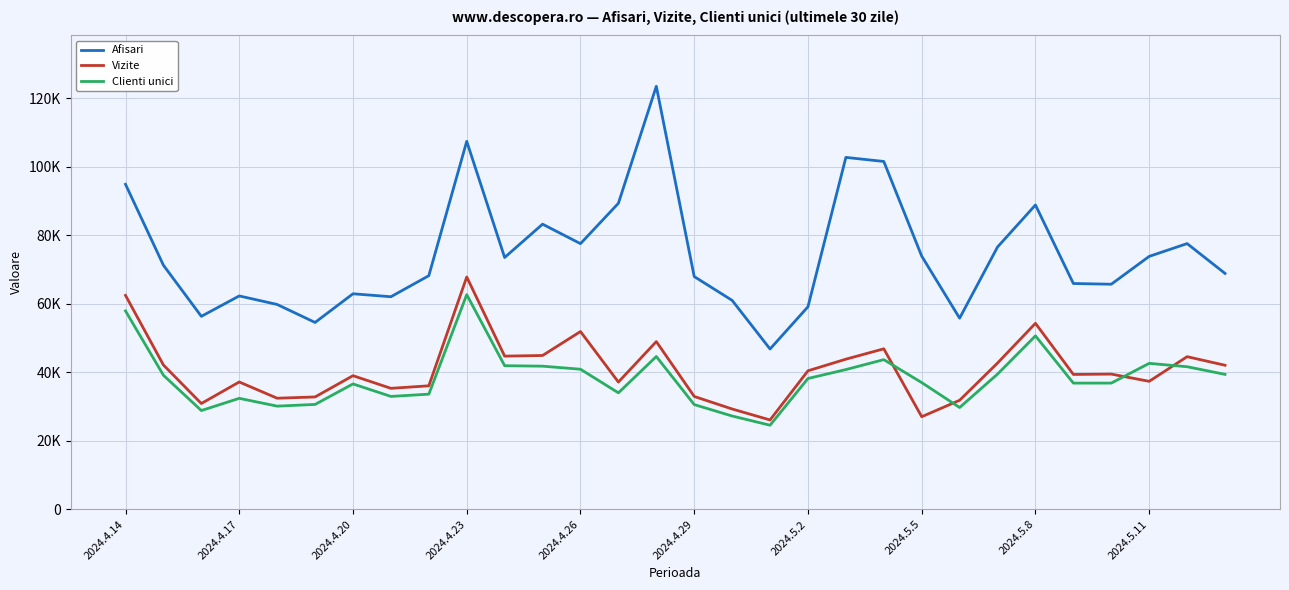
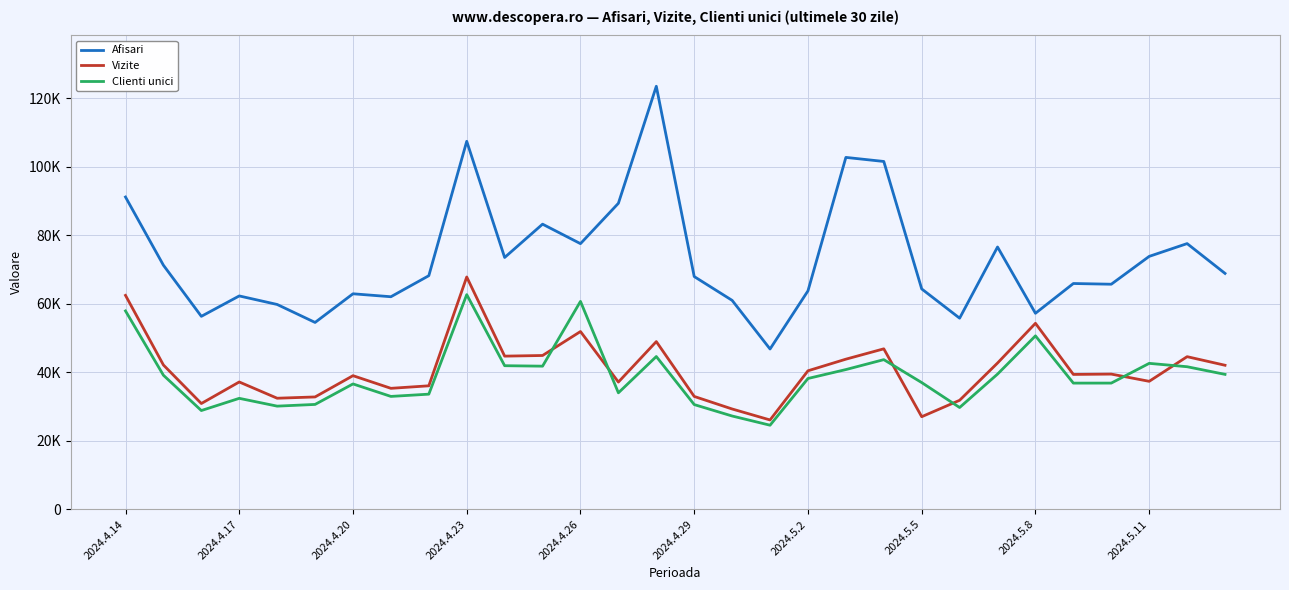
Afisari, 2024.4.14: 95000 -> 91000
Clienti unici, 2024.4.26: 41000 -> 61000
Afisari, 2024.5.2: 59000 -> 64000
Afisari, 2024.5.5: 74000 -> 64000
Afisari, 2024.5.8: 89000 -> 57000
